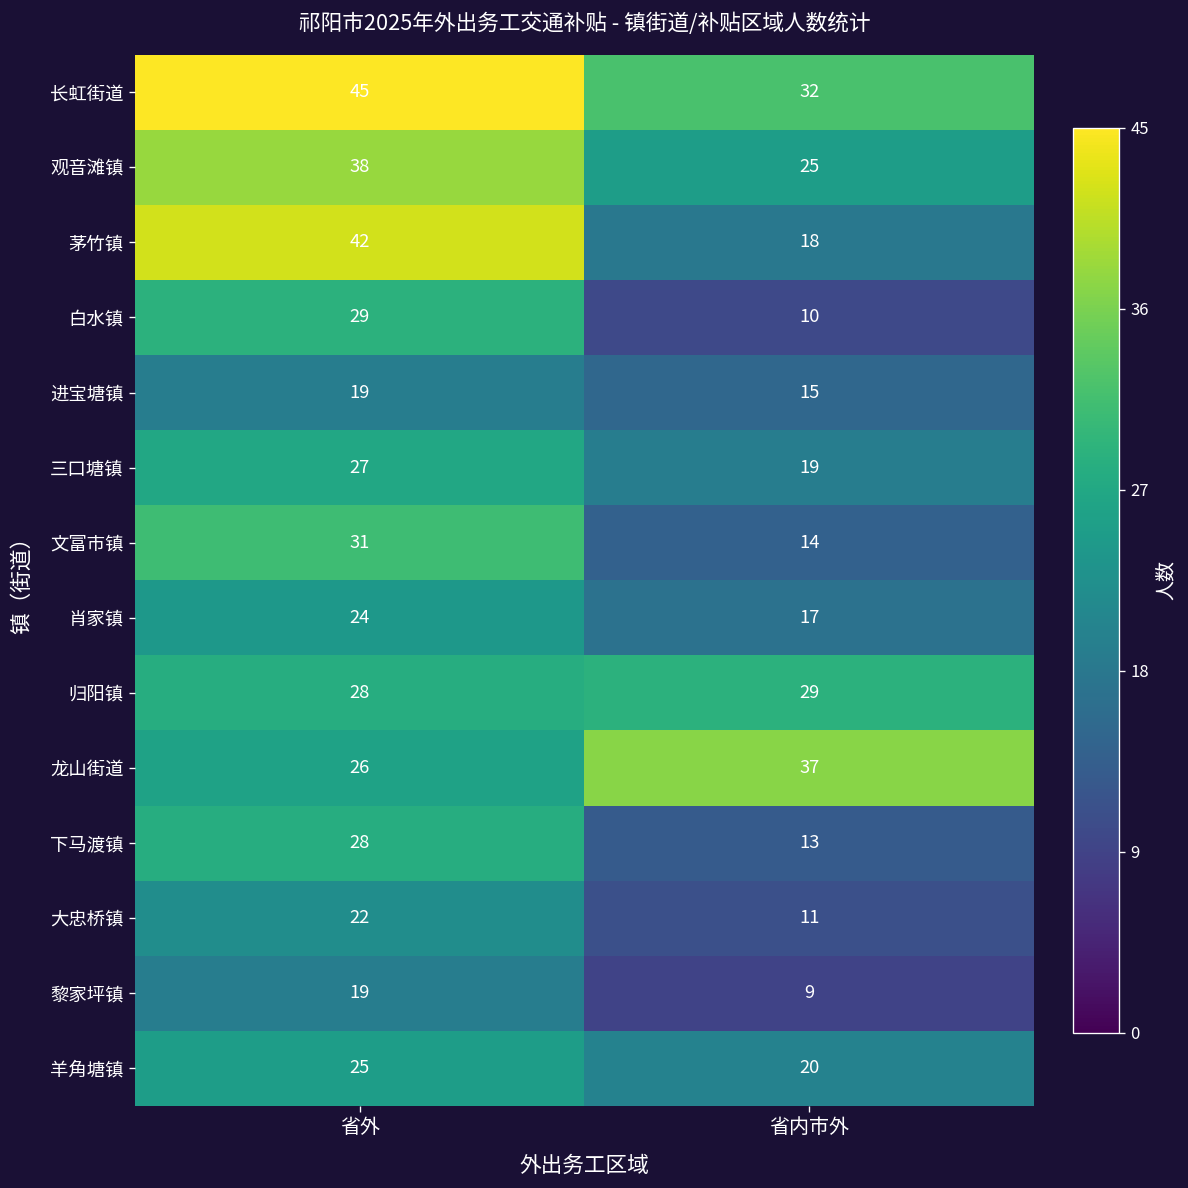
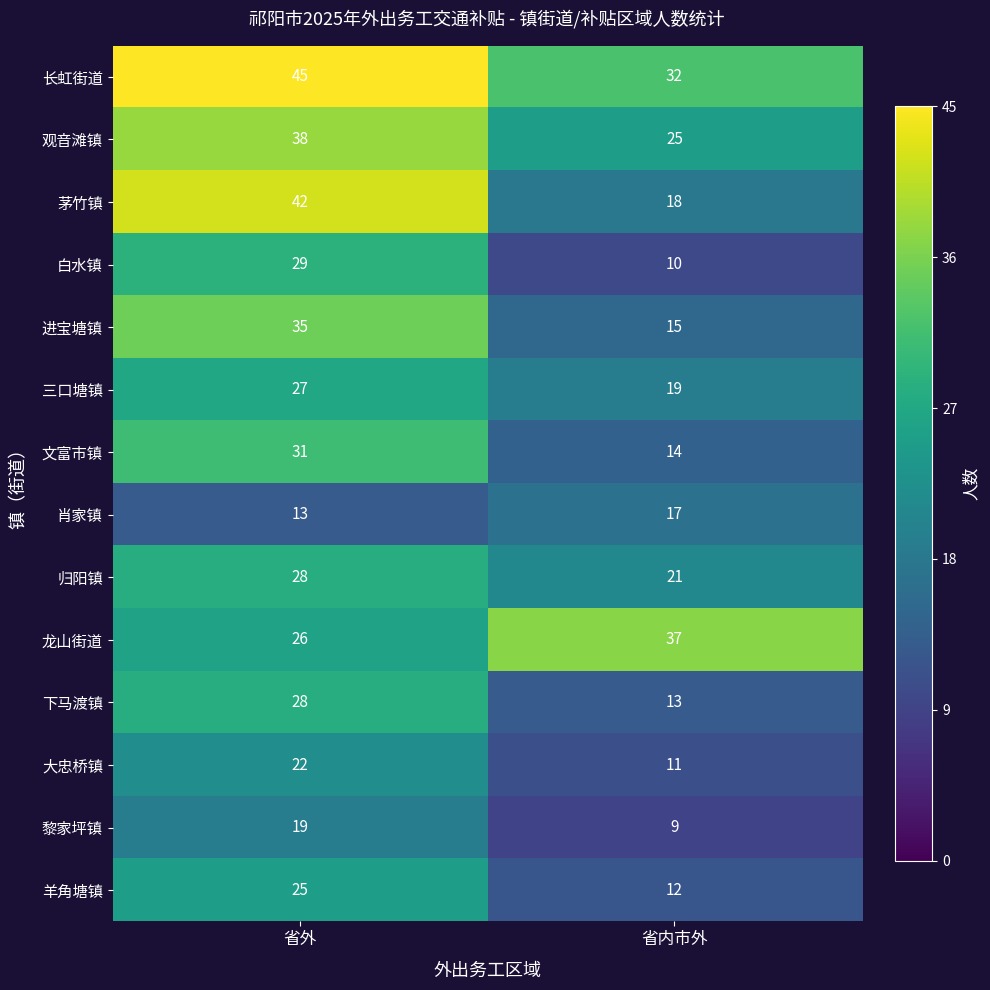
进宝塘镇, 省外: 19 -> 35
肖家镇, 省外: 24 -> 13
归阳镇, 省内市外: 29 -> 21
羊角塘镇, 省内市外: 20 -> 12
